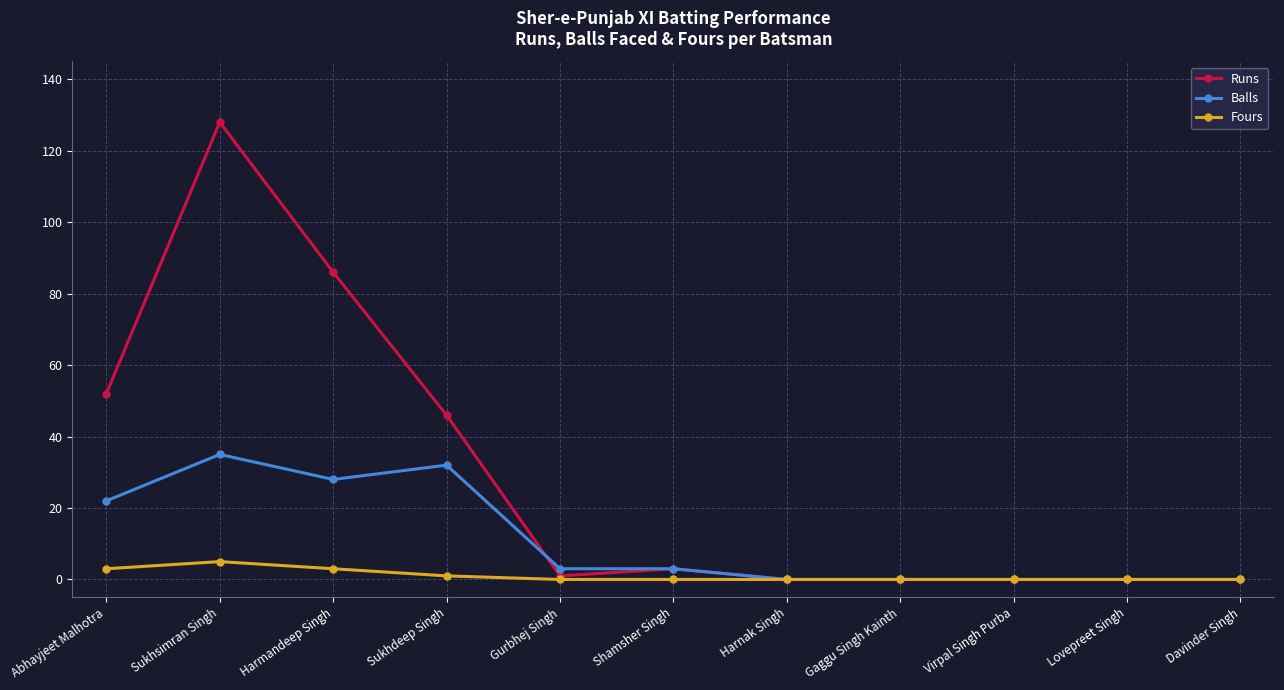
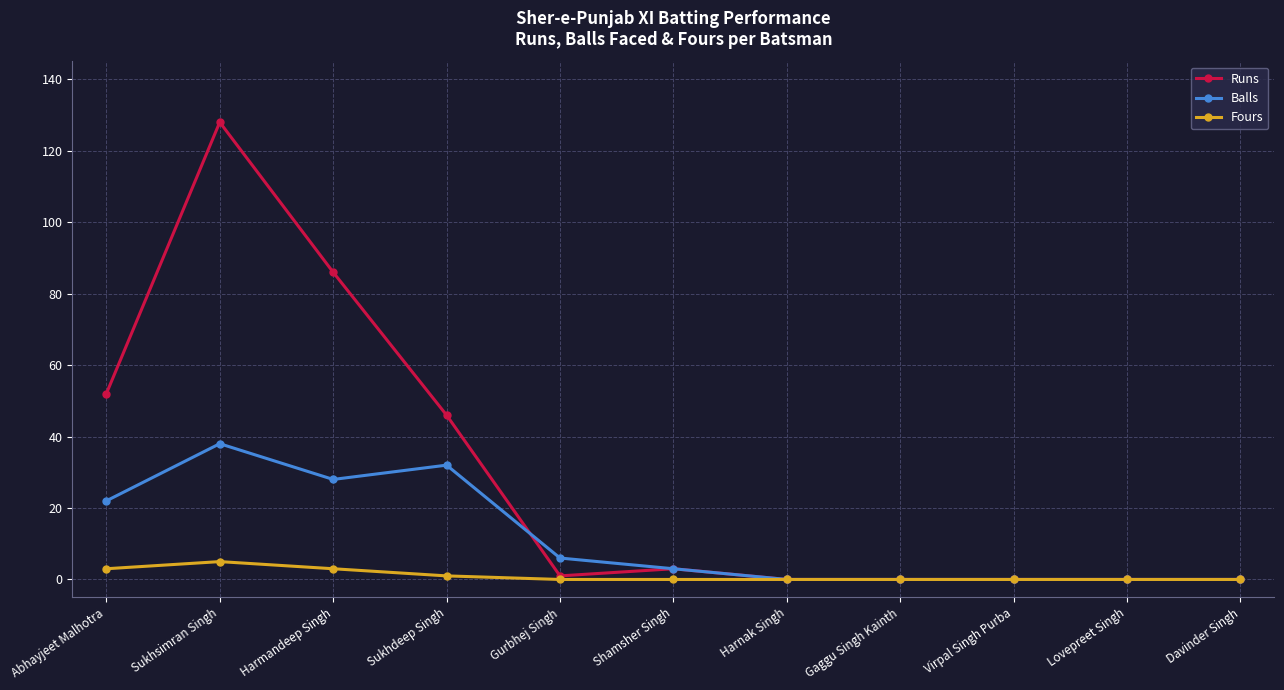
Balls, Sukhsimran Singh: 35 -> 38
Balls, Gurbhej Singh: 3 -> 6
